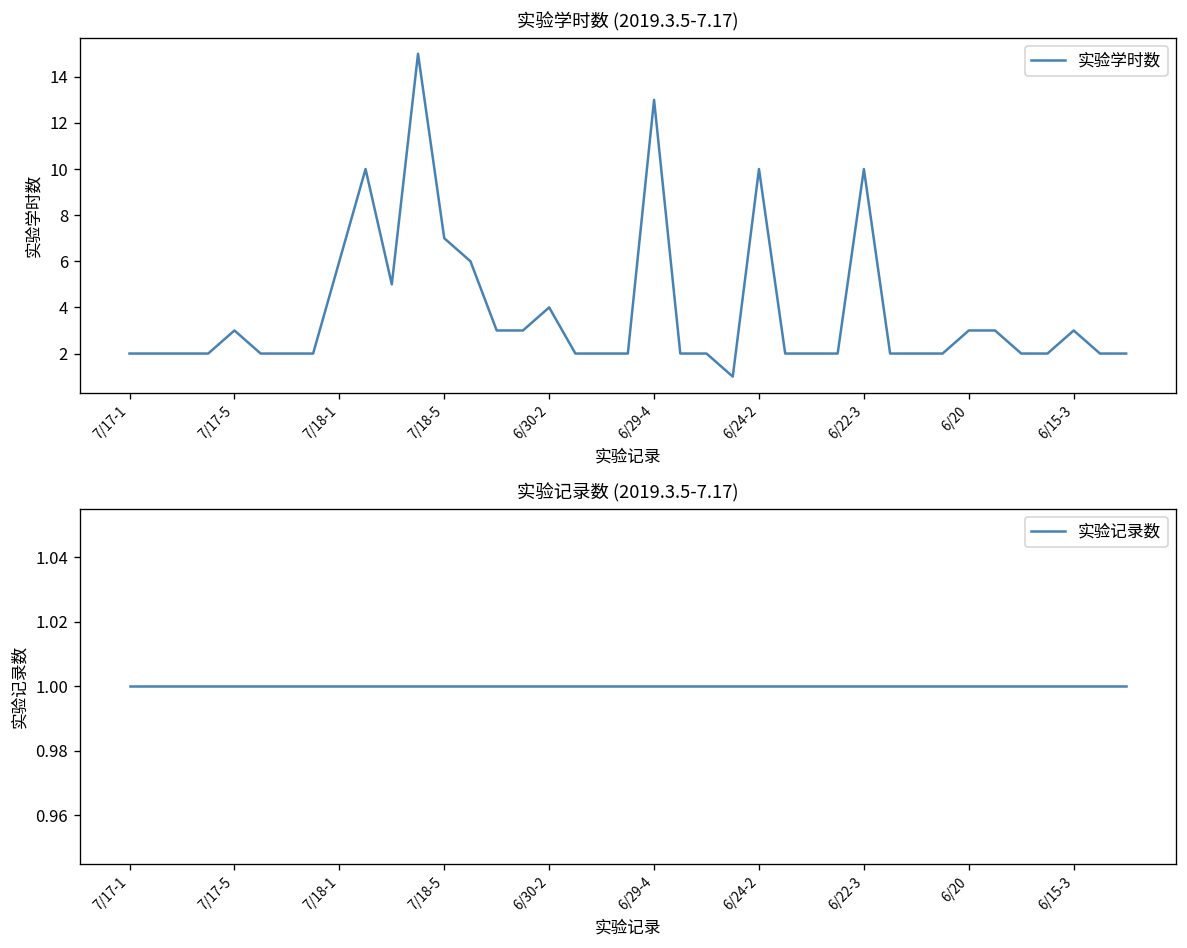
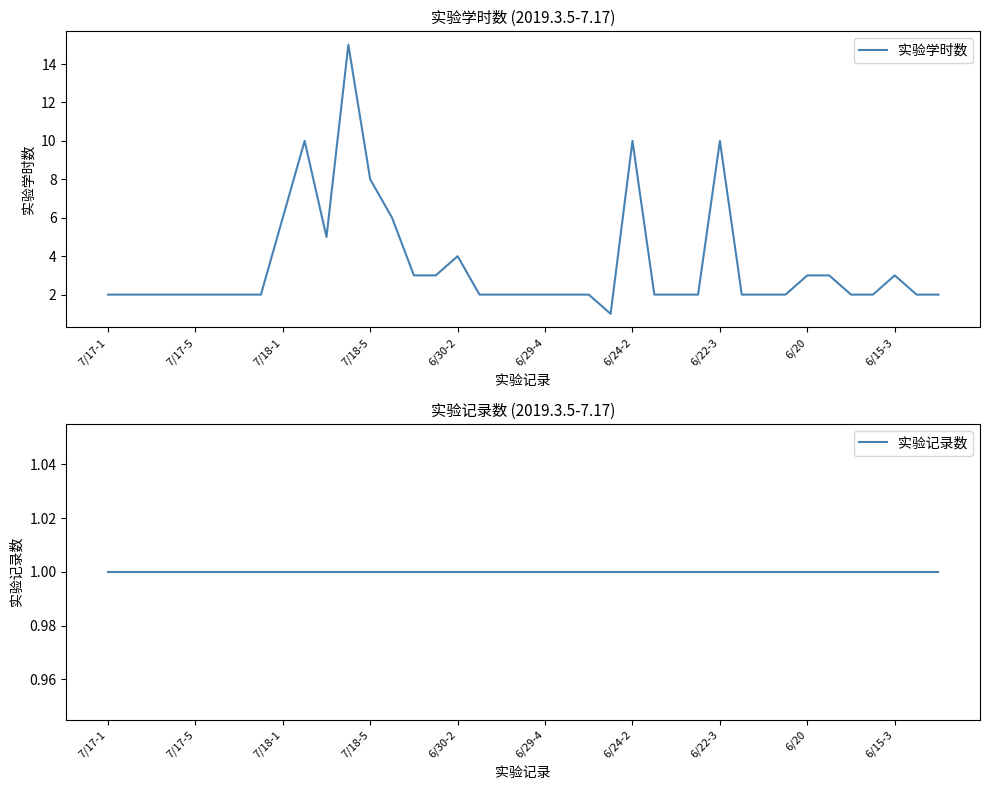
实验学时数 (2019.3.5-7.17), 7/17-5: 3 -> 2
实验学时数 (2019.3.5-7.17), 7/18-5: 7 -> 8
实验学时数 (2019.3.5-7.17), 6/29-4: 13 -> 2
